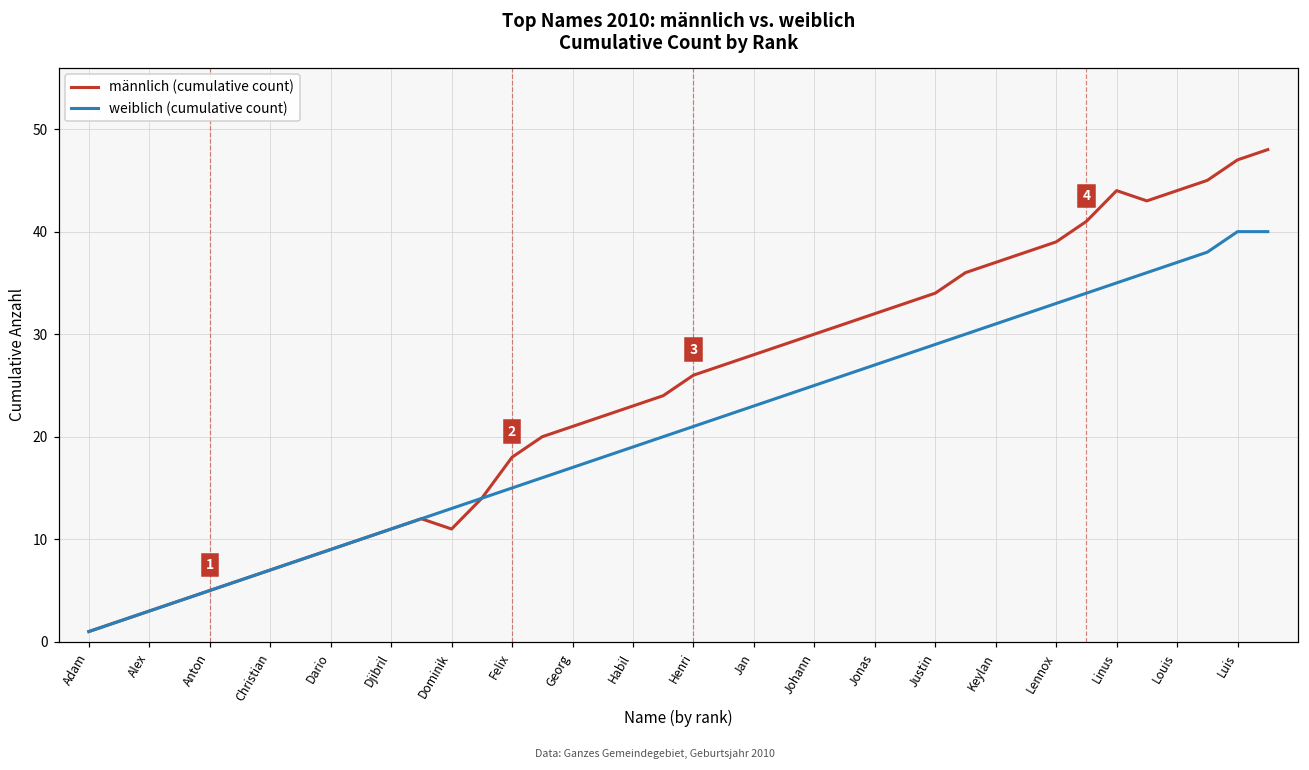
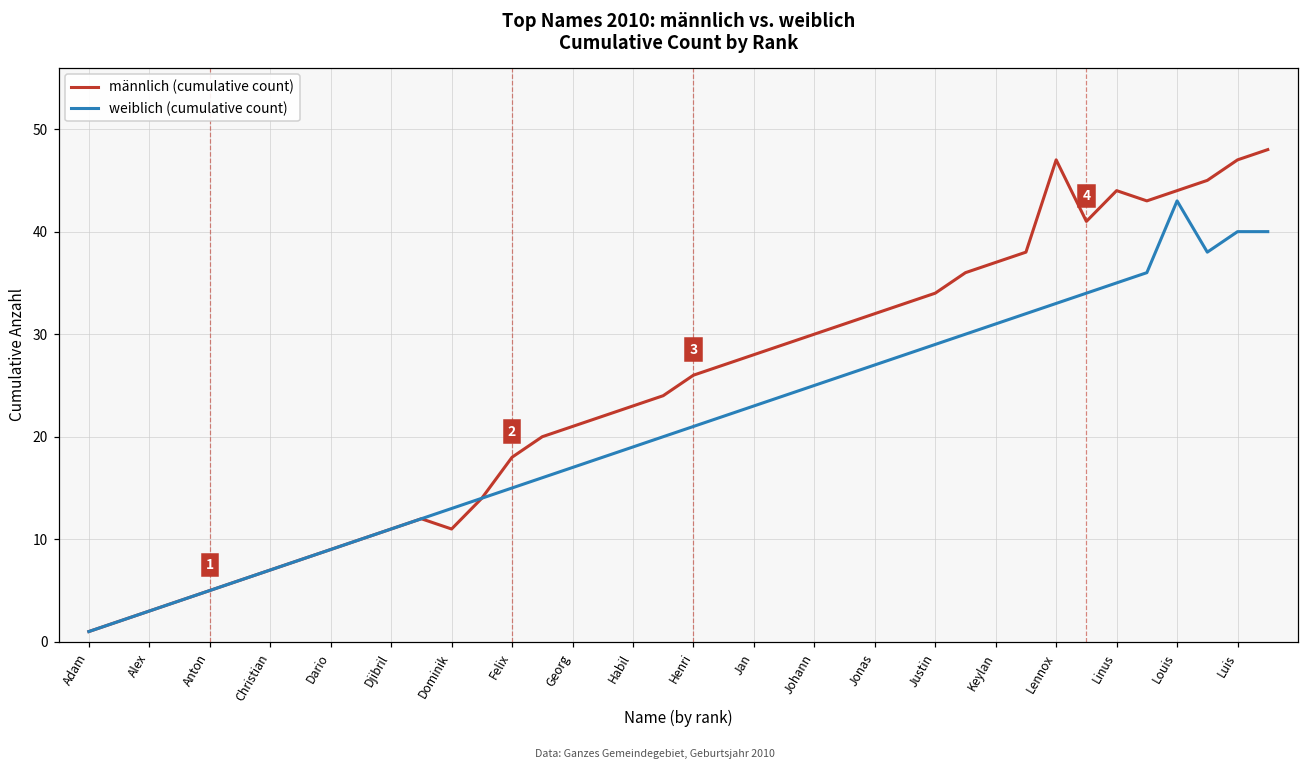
männlich (cumulative count), Lennox: 39 -> 47
weiblich (cumulative count), Louis: 37 -> 43
